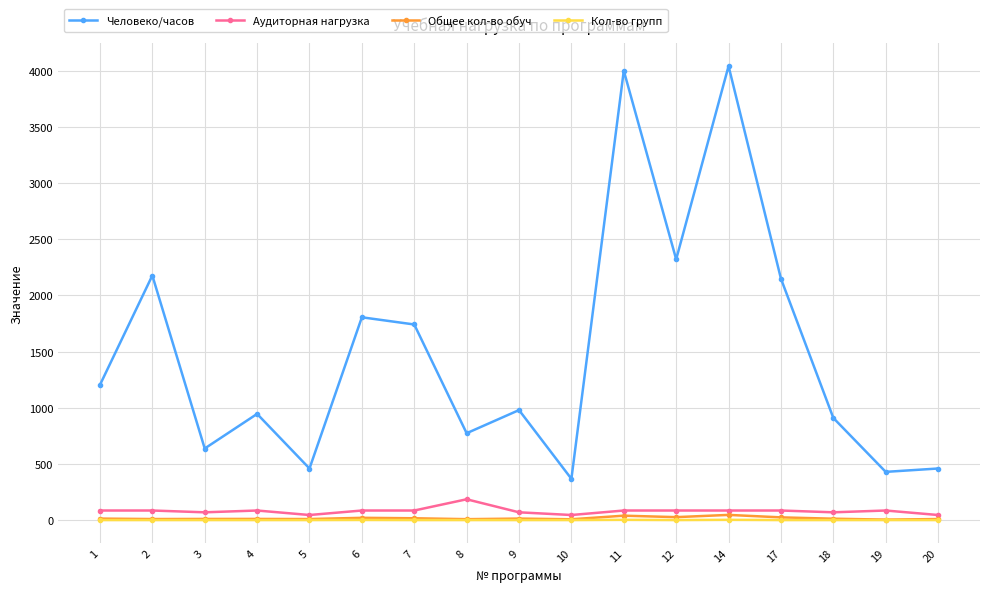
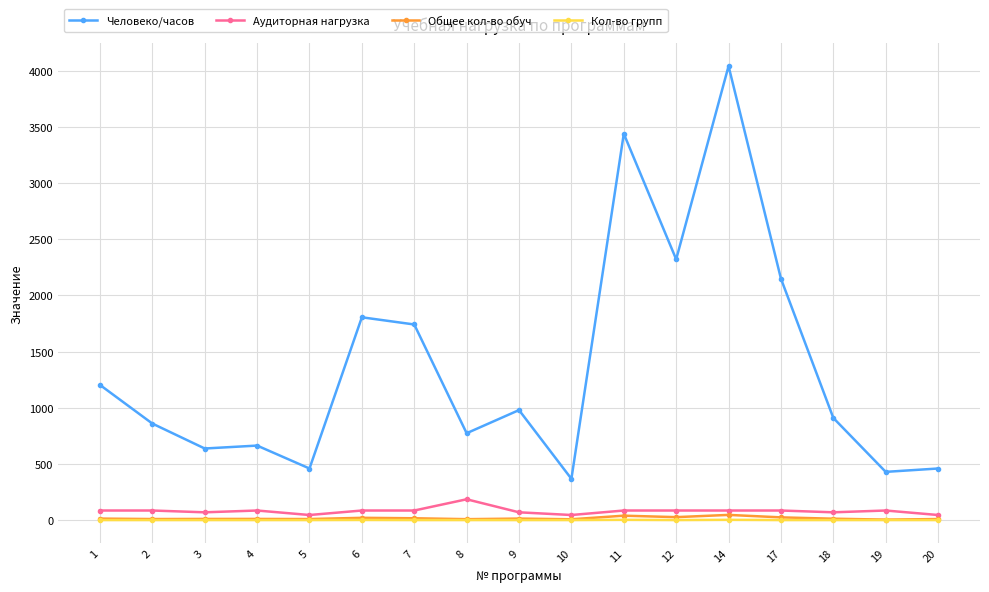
Человеко/часов, 2: 2180 -> 860
Человеко/часов, 4: 950 -> 660
Человеко/часов, 11: 4000 -> 3440
